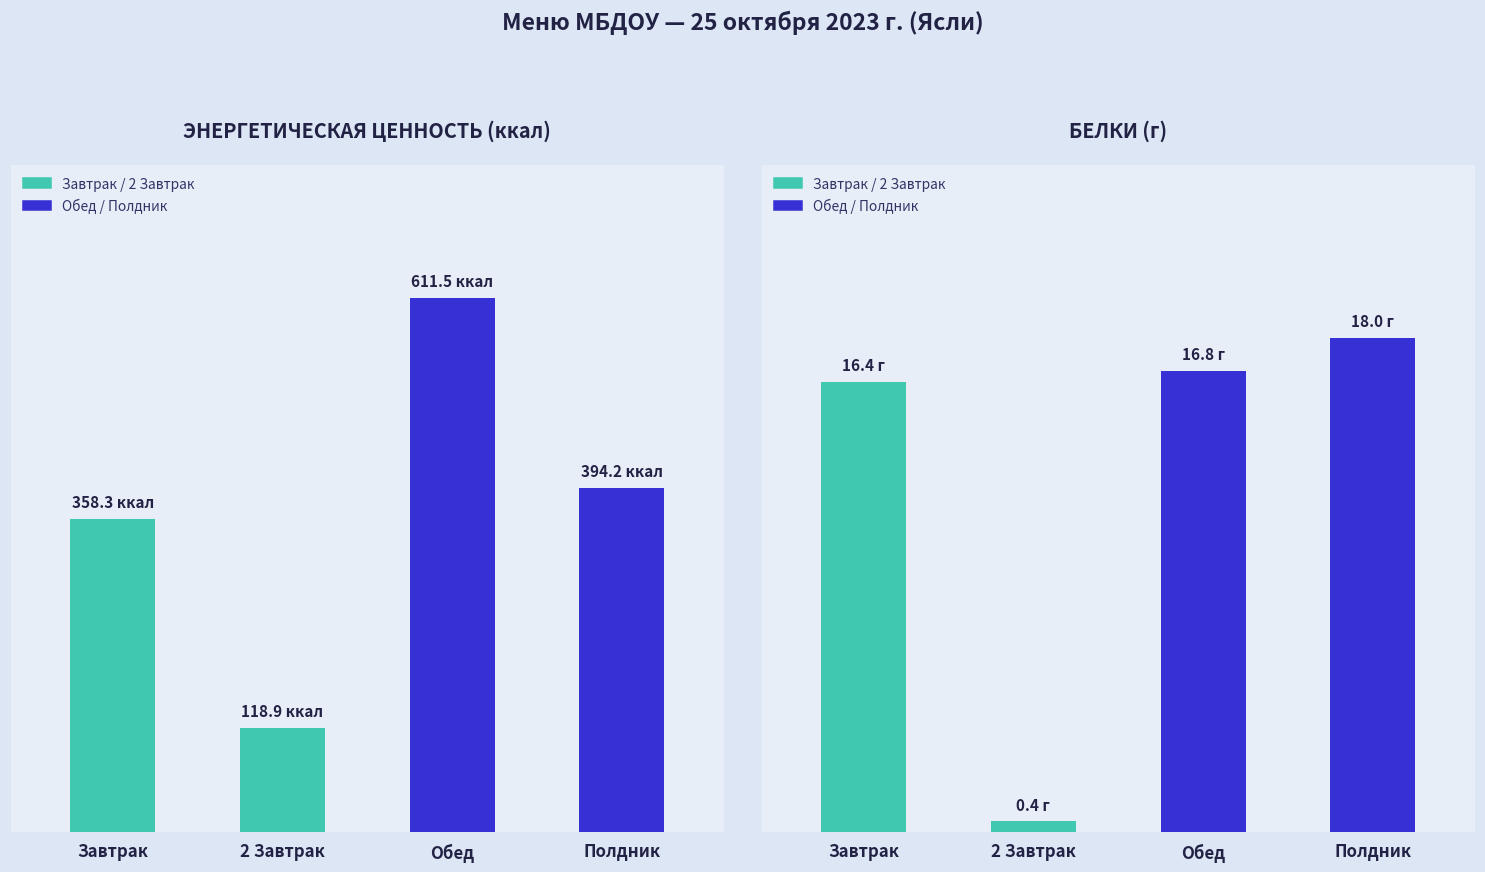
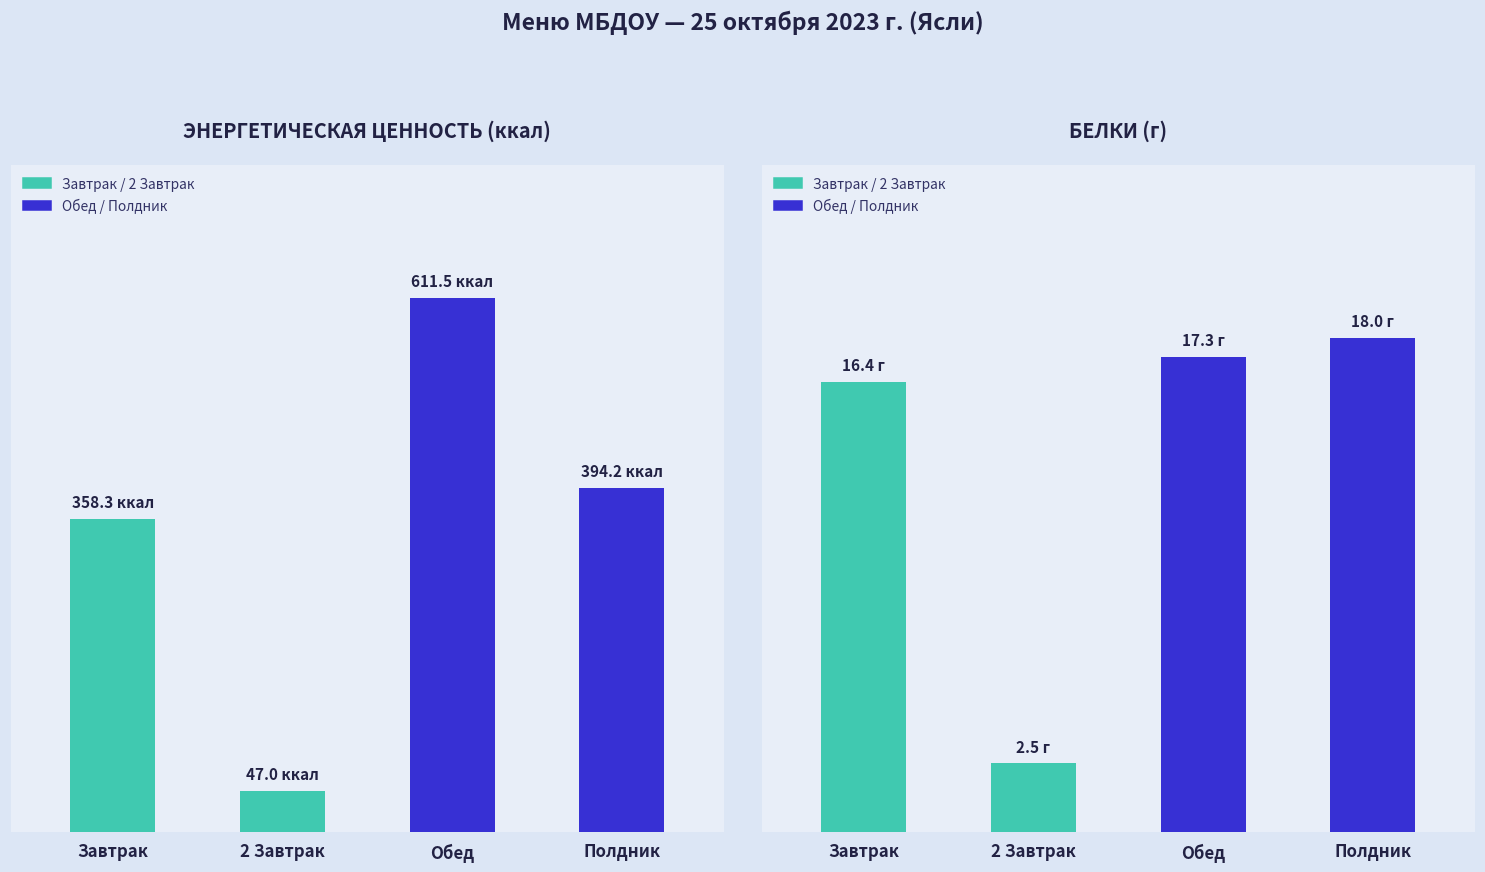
ЭНЕРГЕТИЧЕСКАЯ ЦЕННОСТЬ (ккал), 2 Завтрак: 118.9 -> 47.0
БЕЛКИ (г), 2 Завтрак: 0.4 -> 2.5
БЕЛКИ (г), Обед: 16.8 -> 17.3
